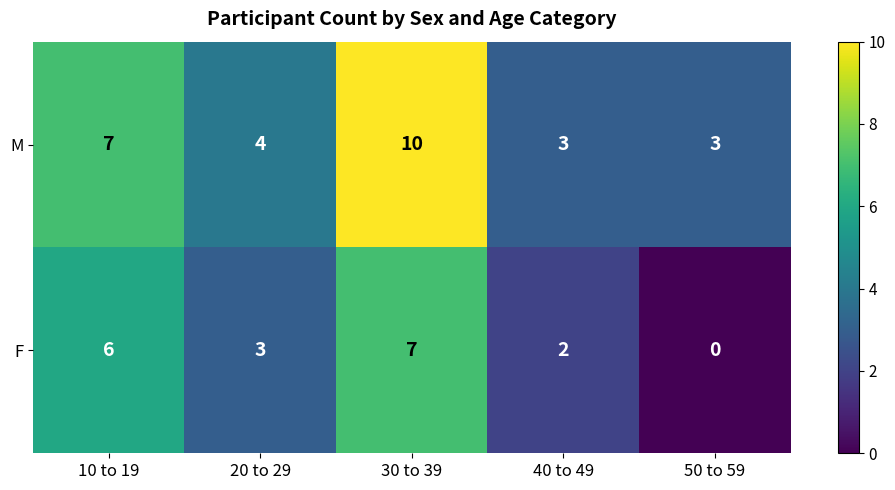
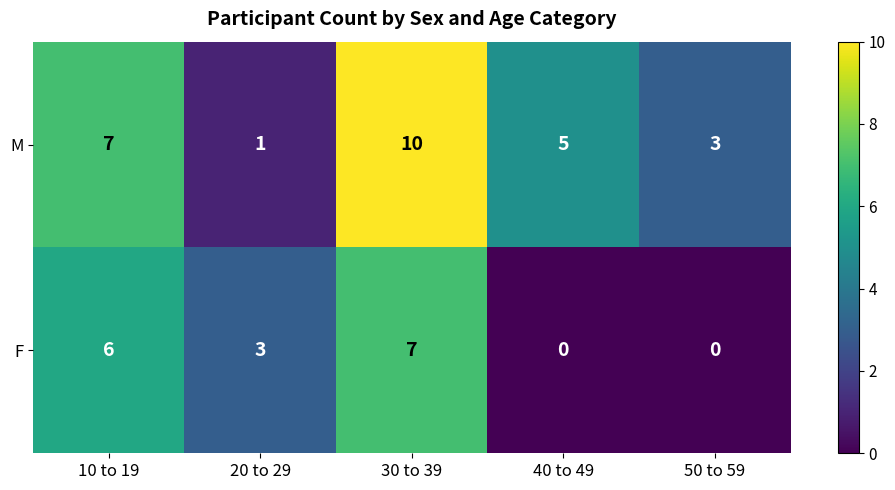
M, 20 to 29: 4 -> 1
M, 40 to 49: 3 -> 5
F, 40 to 49: 2 -> 0
